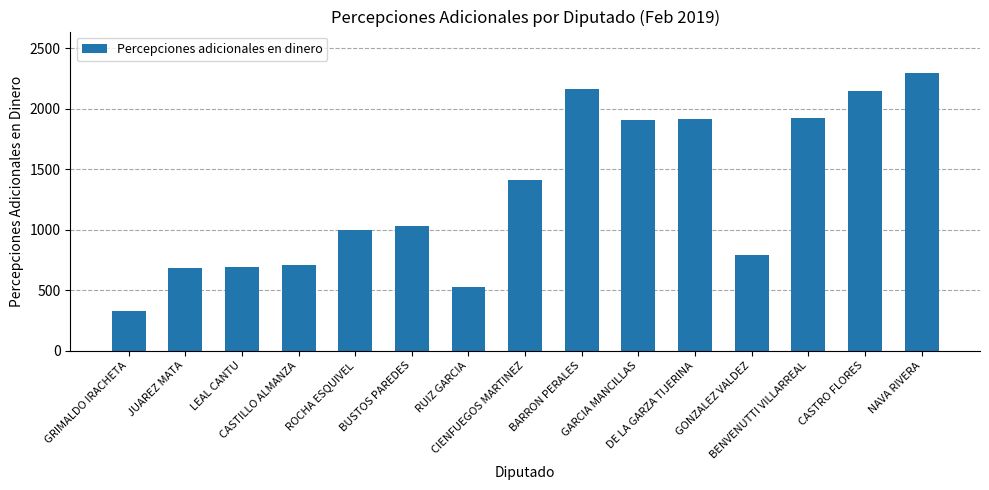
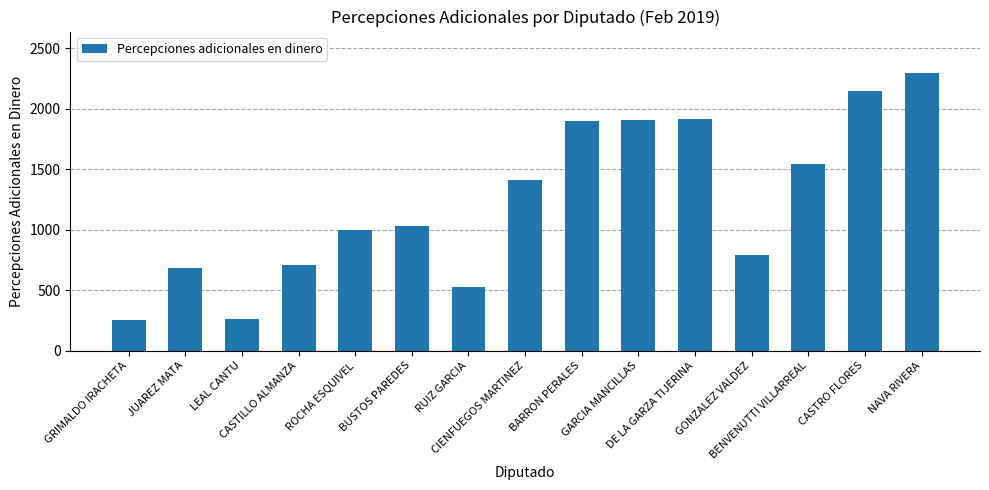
GRIMALDO IRACHETA: 320 -> 250
LEAL CANTU: 700 -> 260
BARRON PERALES: 2160 -> 1900
BENVENUTTI VILLARREAL: 1930 -> 1540
